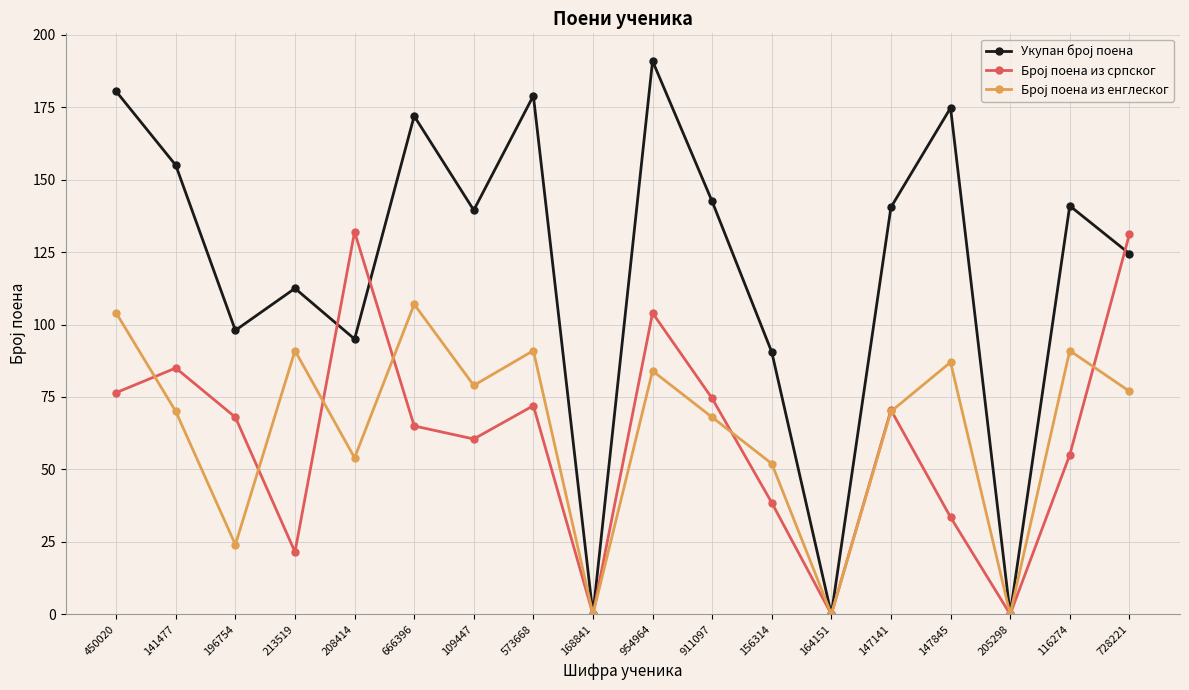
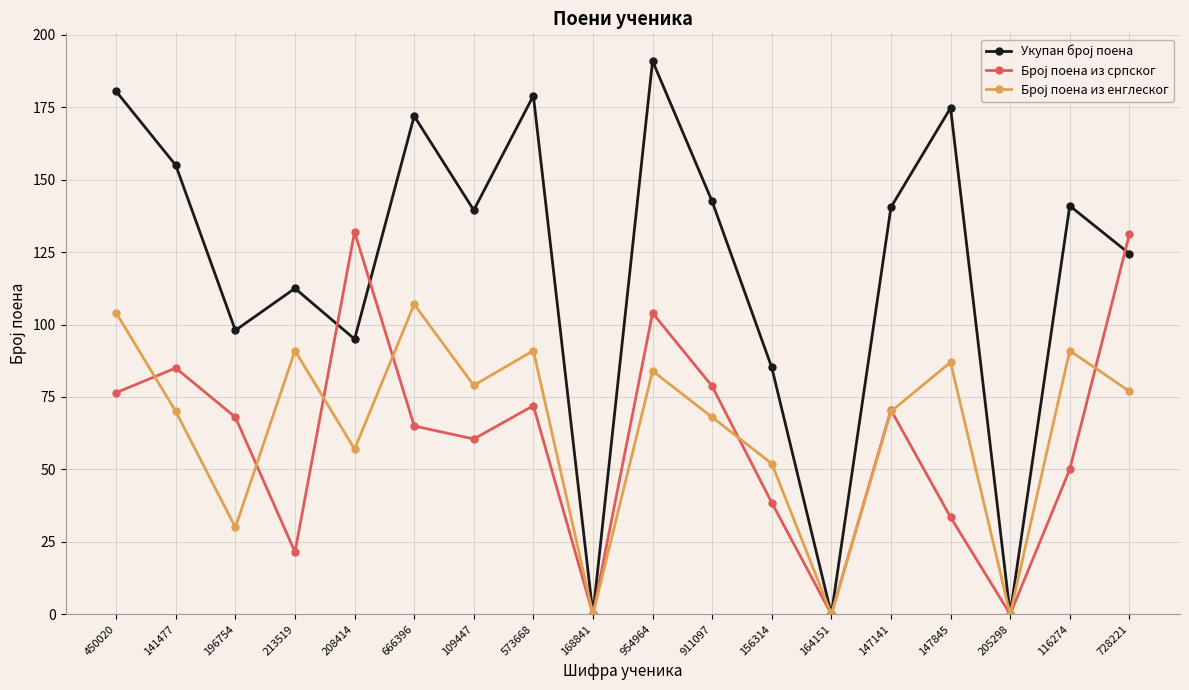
Број поена из енглеског, 196754: 24 -> 30
Број поена из енглеског, 208414: 54 -> 57
Број поена из српског, 911097: 75 -> 79
Укупан број поена, 156314: 91 -> 85
Број поена из српског, 116274: 55 -> 50
